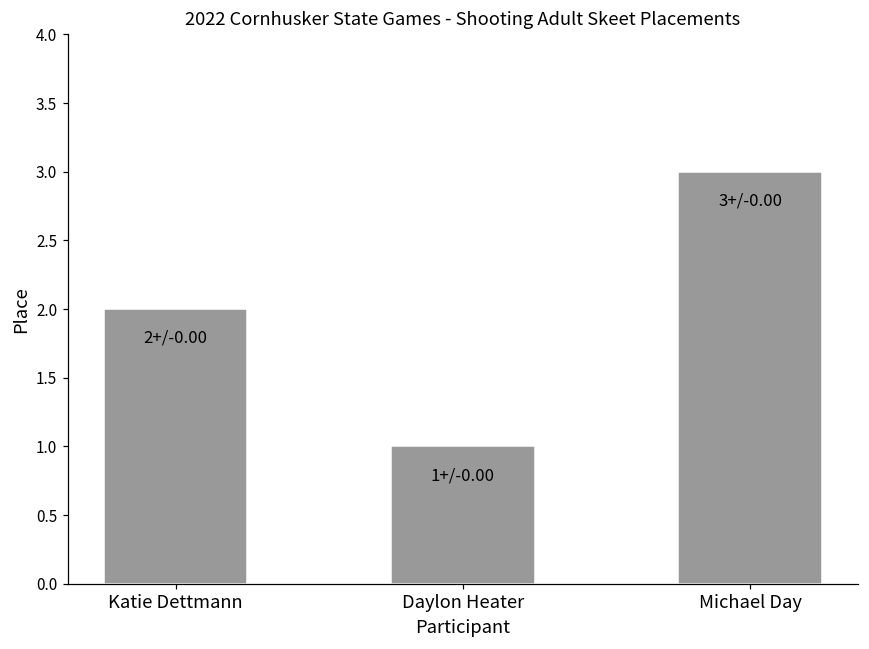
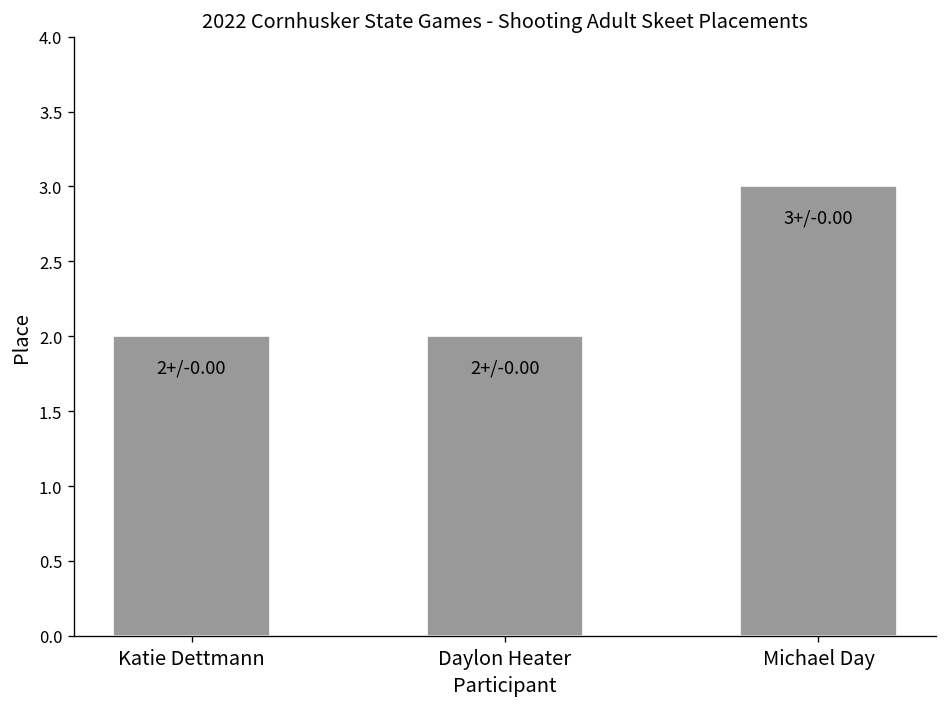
Daylon Heater: 1+/ -> 2+/
